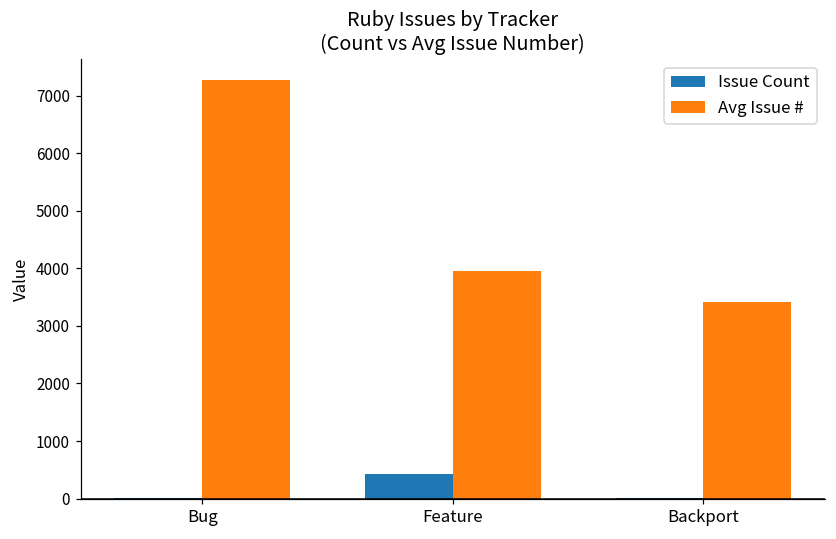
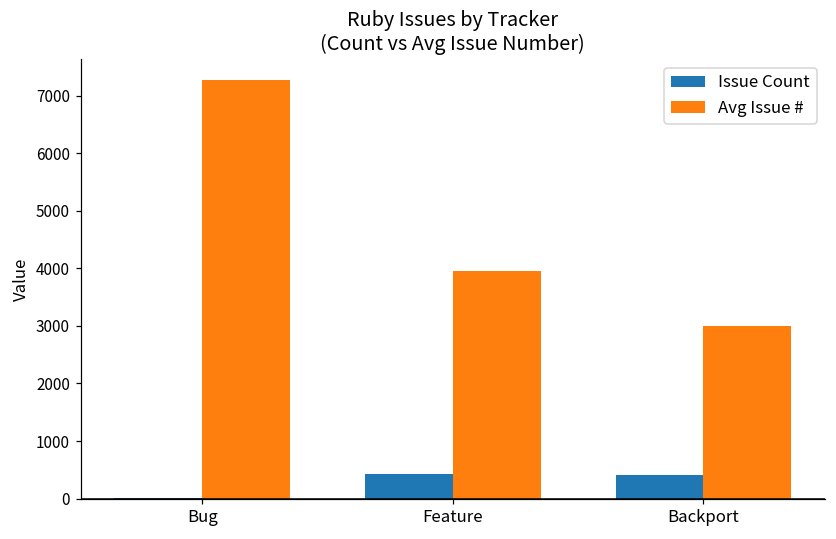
Issue Count, Backport: 0 -> 400
Avg Issue #, Backport: 3400 -> 3000
